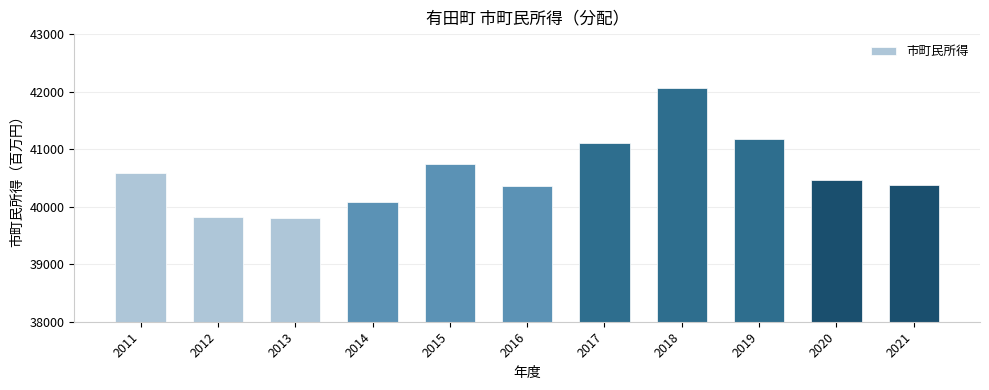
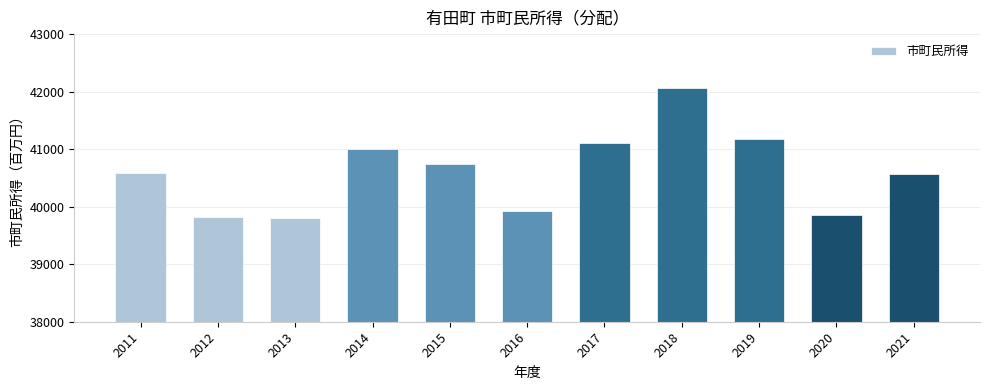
2014: 40100 -> 41000
2016: 40400 -> 39900
2020: 40500 -> 39900
2021: 40400 -> 40600
